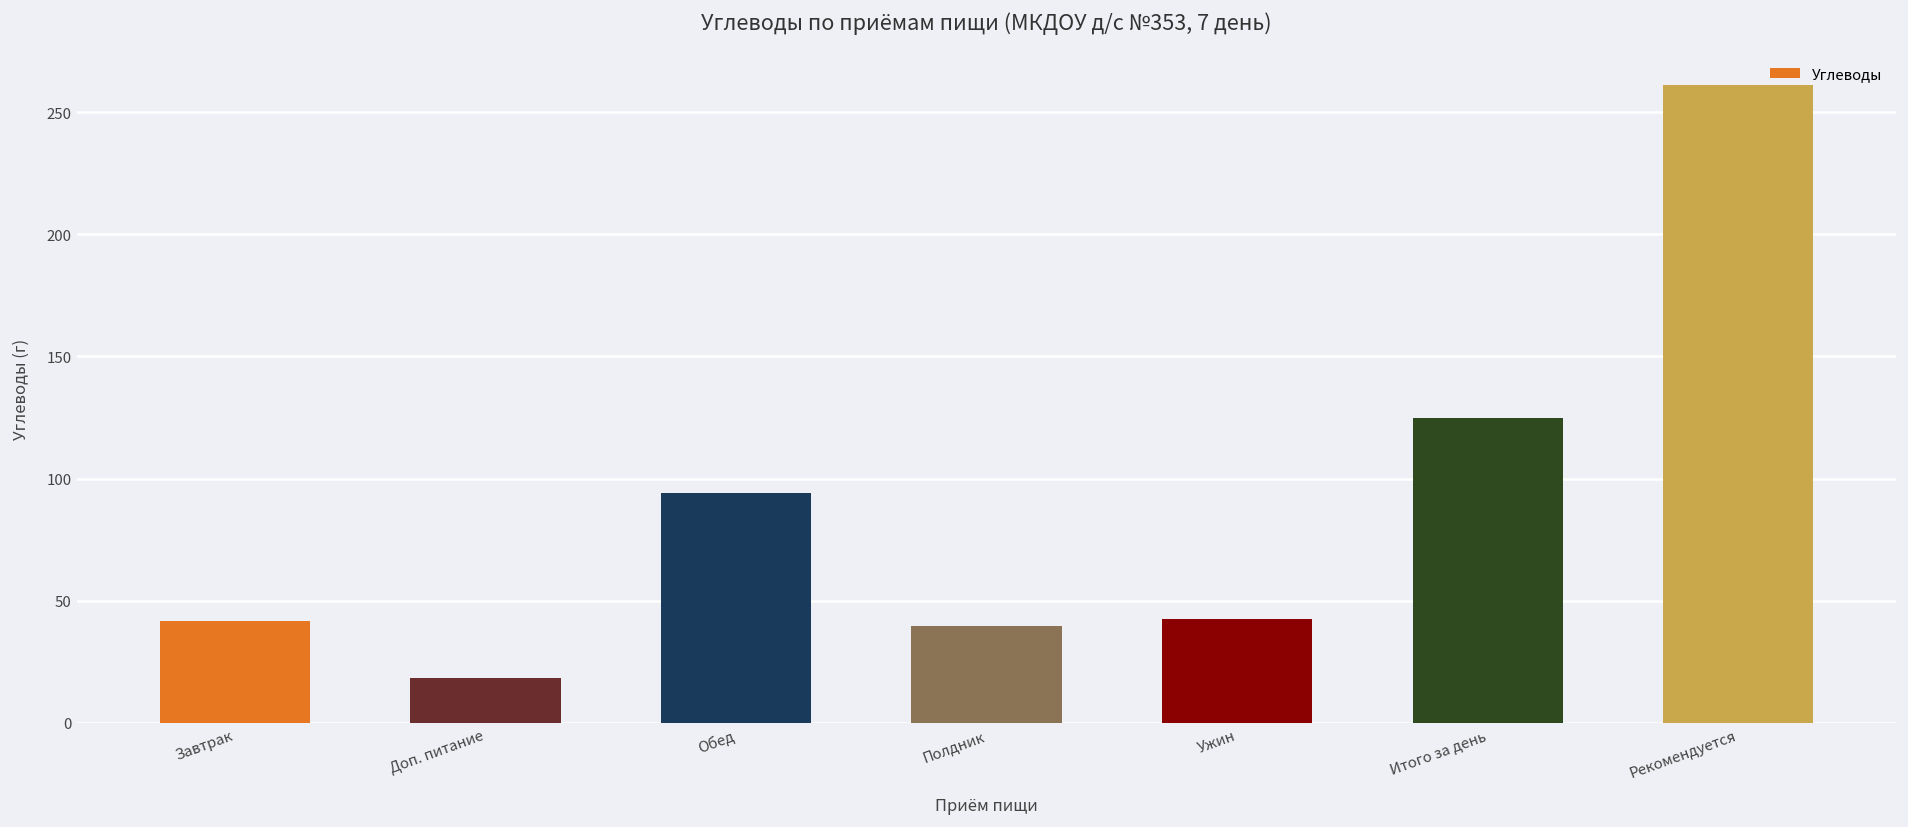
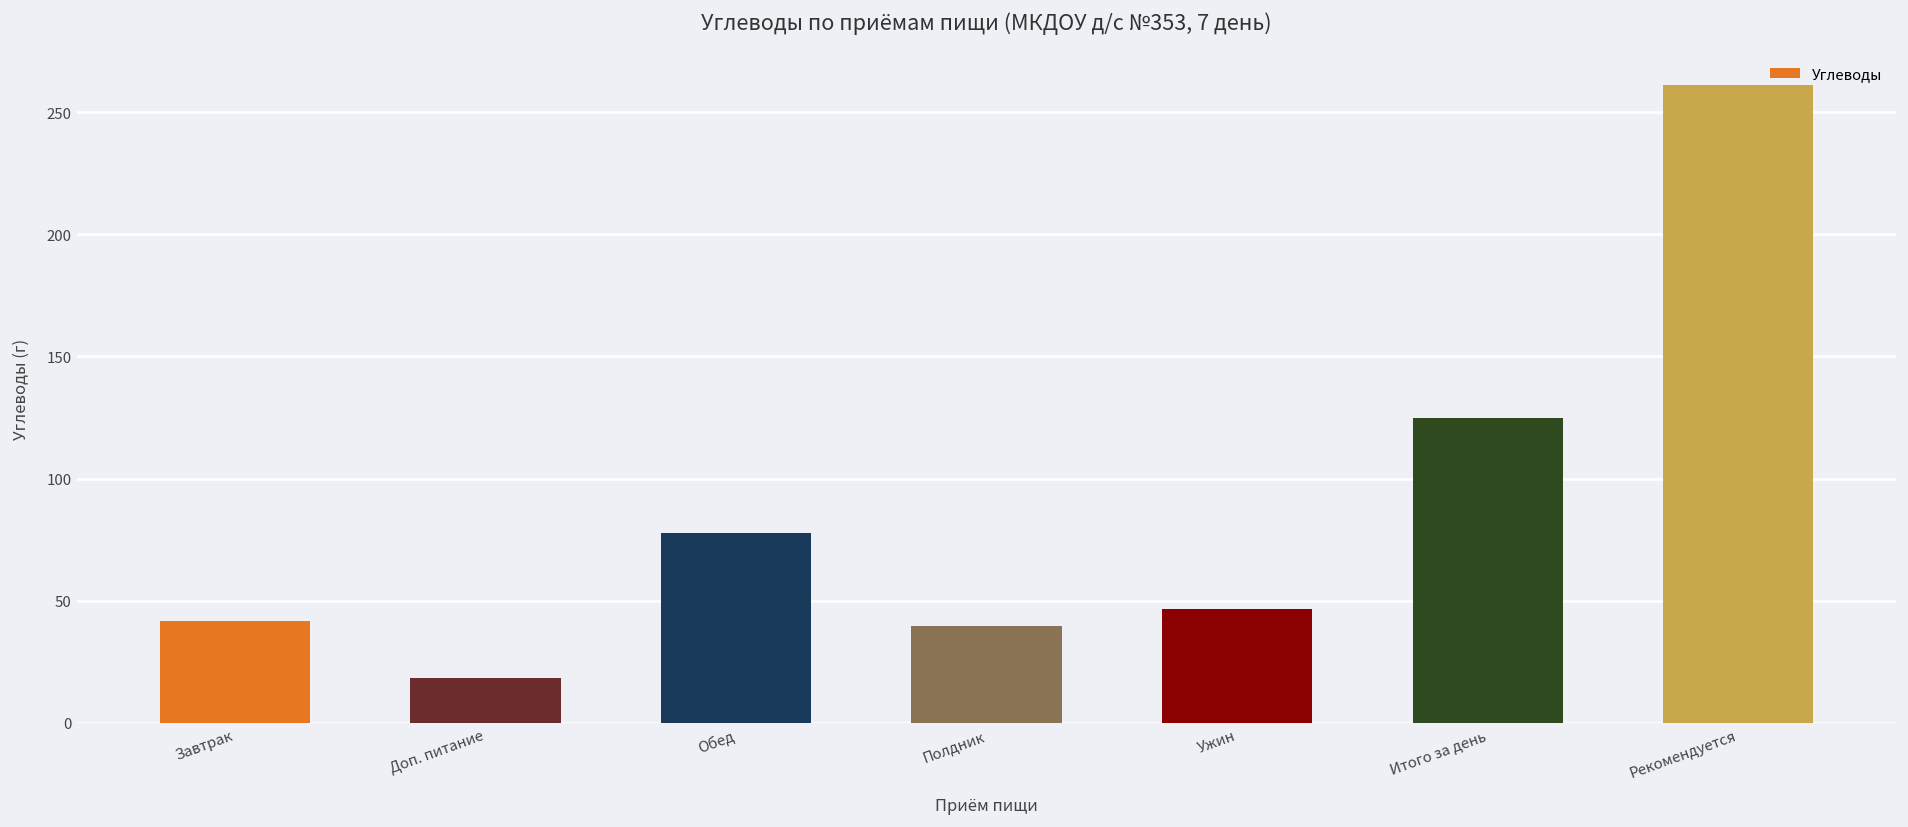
Обед: 94 -> 78
Ужин: 42 -> 46
